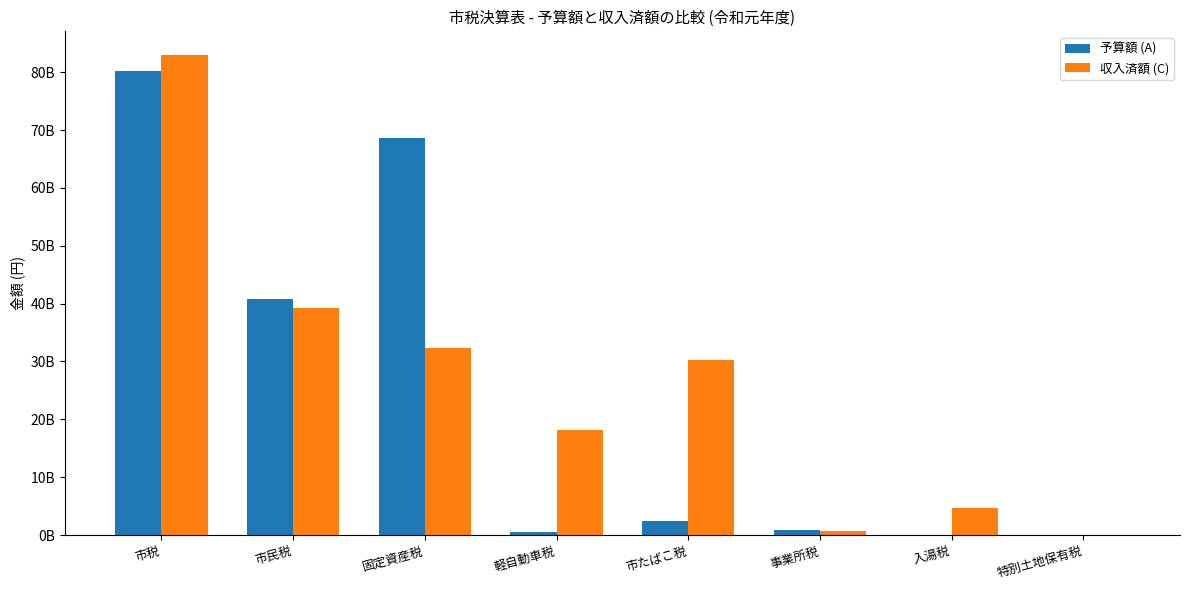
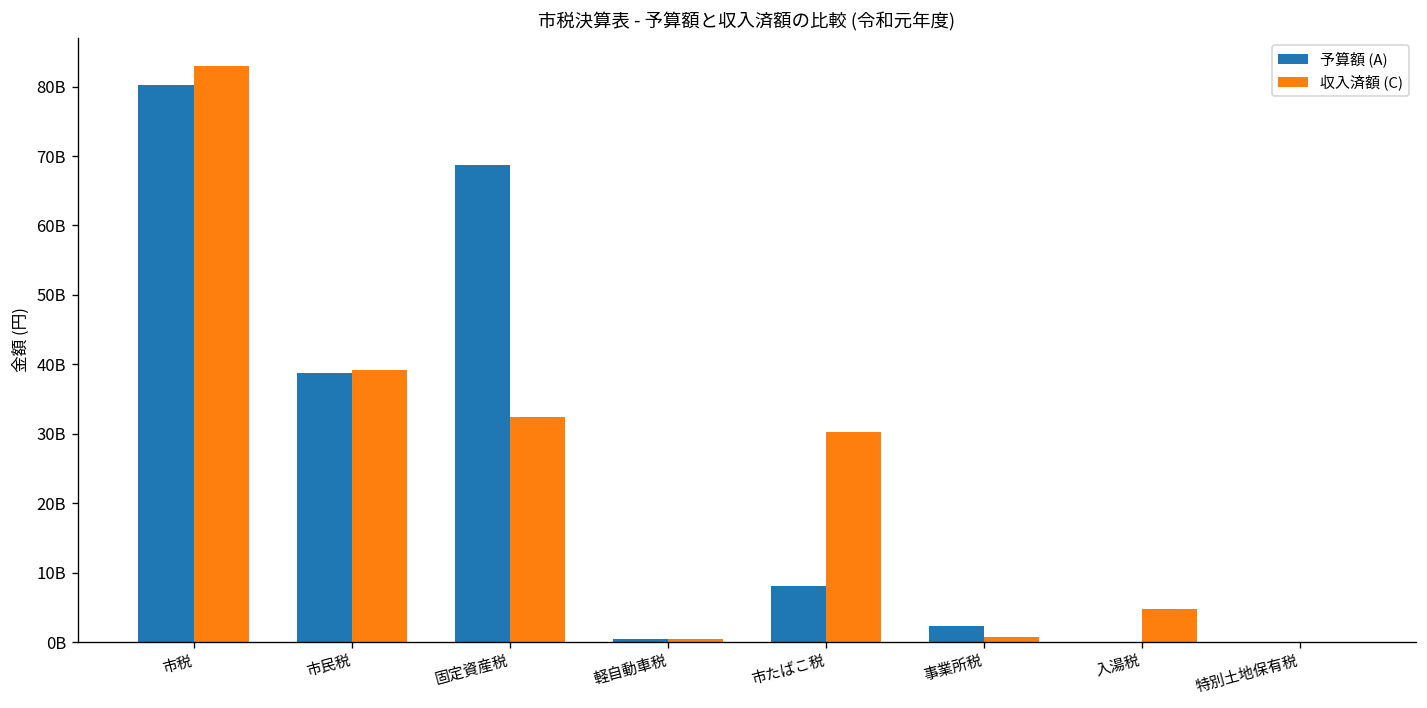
予算額 (A), 市民税: 41000000000 -> 39000000000
収入済額 (C), 軽自動車税: 18000000000 -> 0
予算額 (A), 市たばこ税: 2000000000 -> 8000000000
予算額 (A), 事業所税: 1000000000 -> 2000000000
